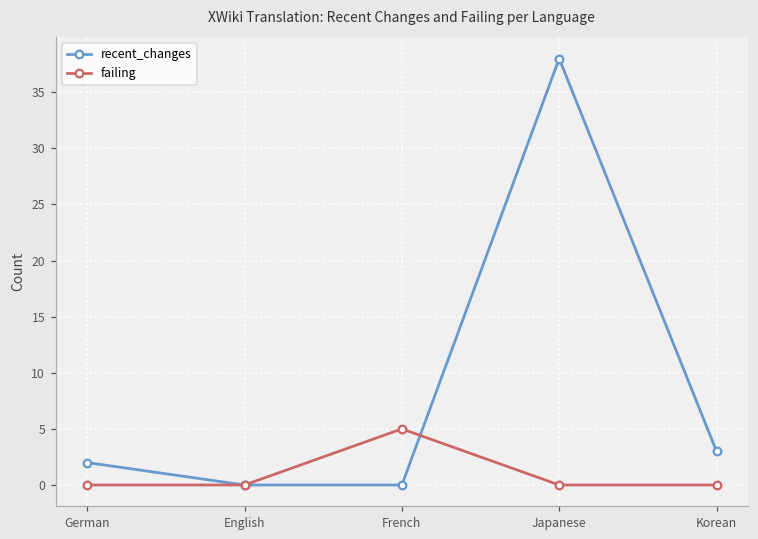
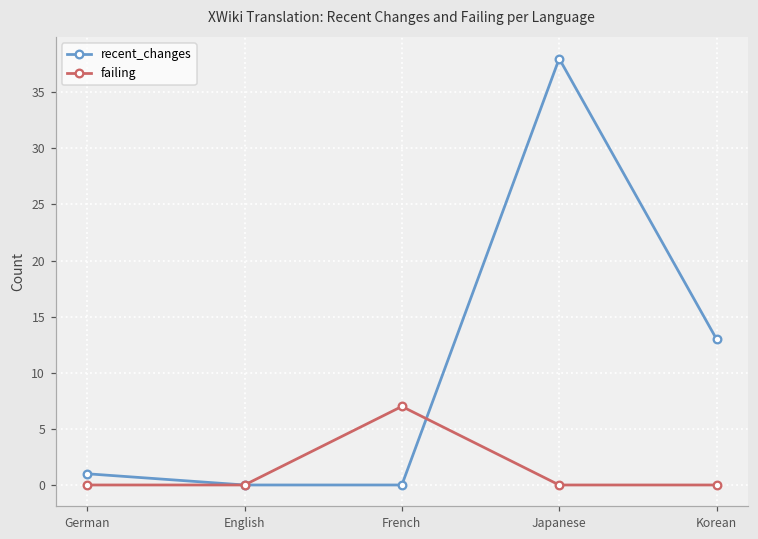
recent_changes, German: 2 -> 1
failing, French: 5 -> 7
recent_changes, Korean: 3 -> 13
